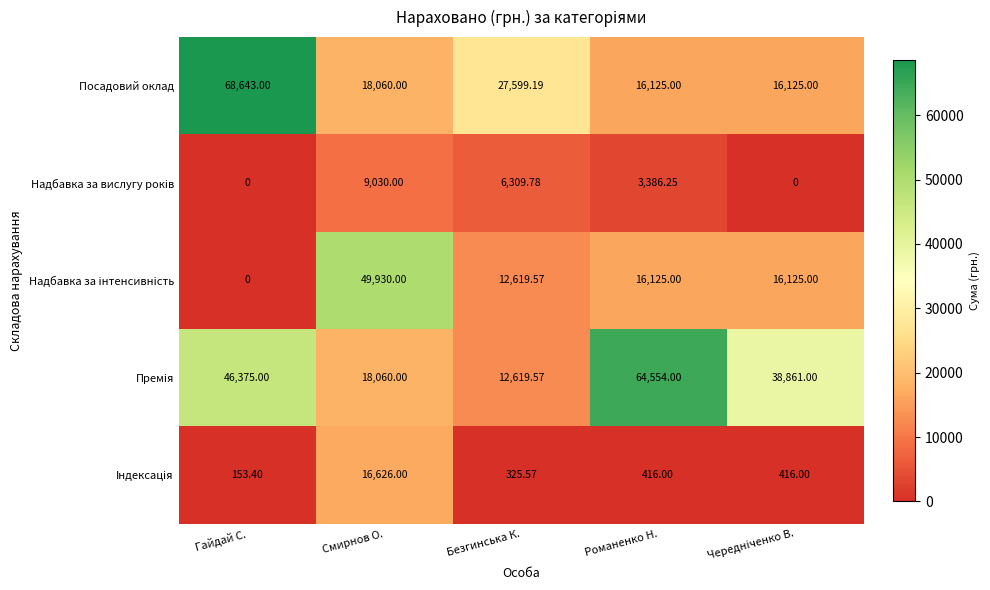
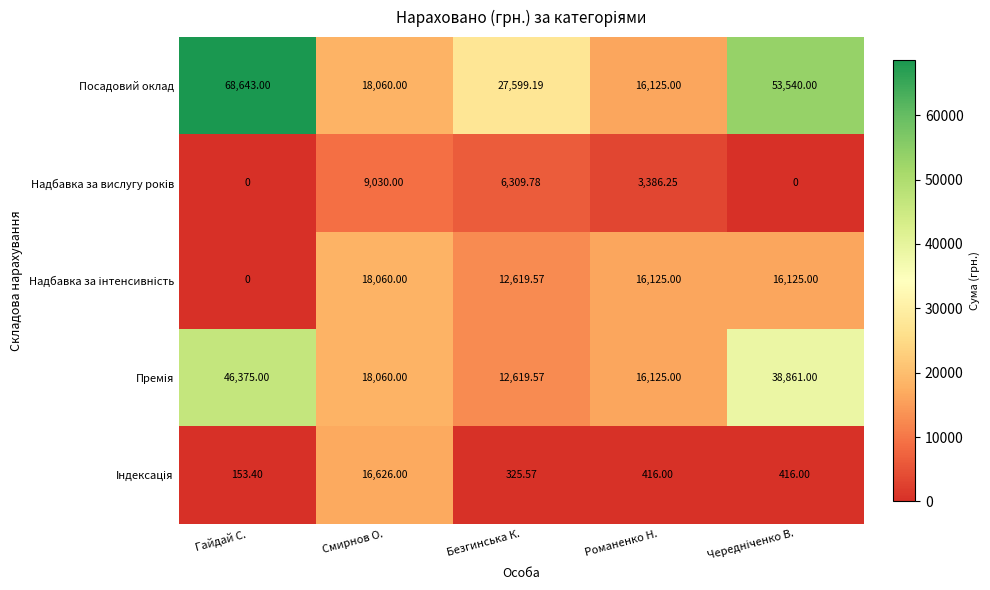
Посадовий оклад, Чередніченко В.: 16,125.00 -> 53,540.00
Надбавка за інтенсивність, Смирнов О.: 49,930.00 -> 18,060.00
Премія, Романенко Н.: 64,554.00 -> 16,125.00
